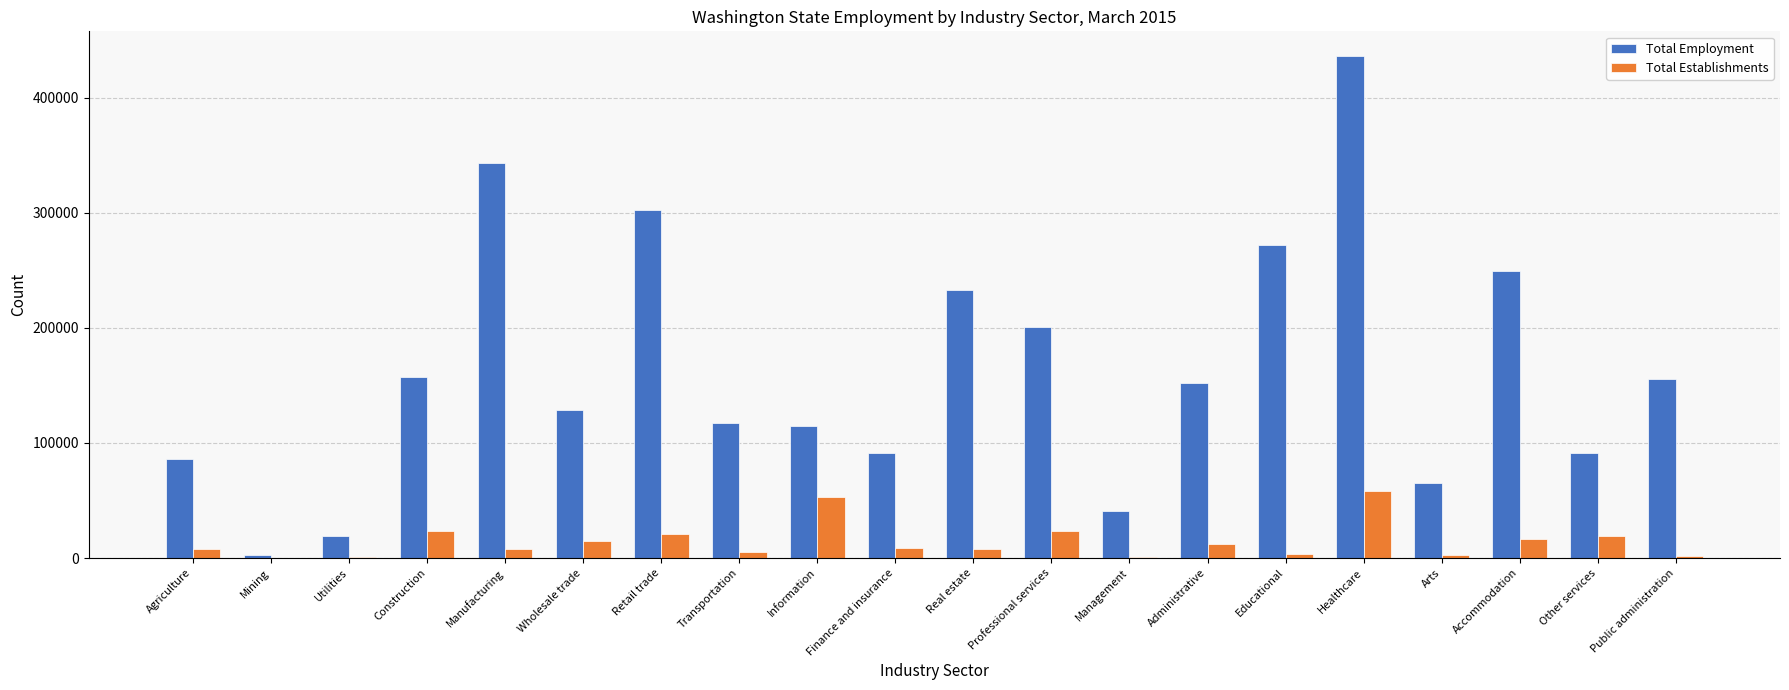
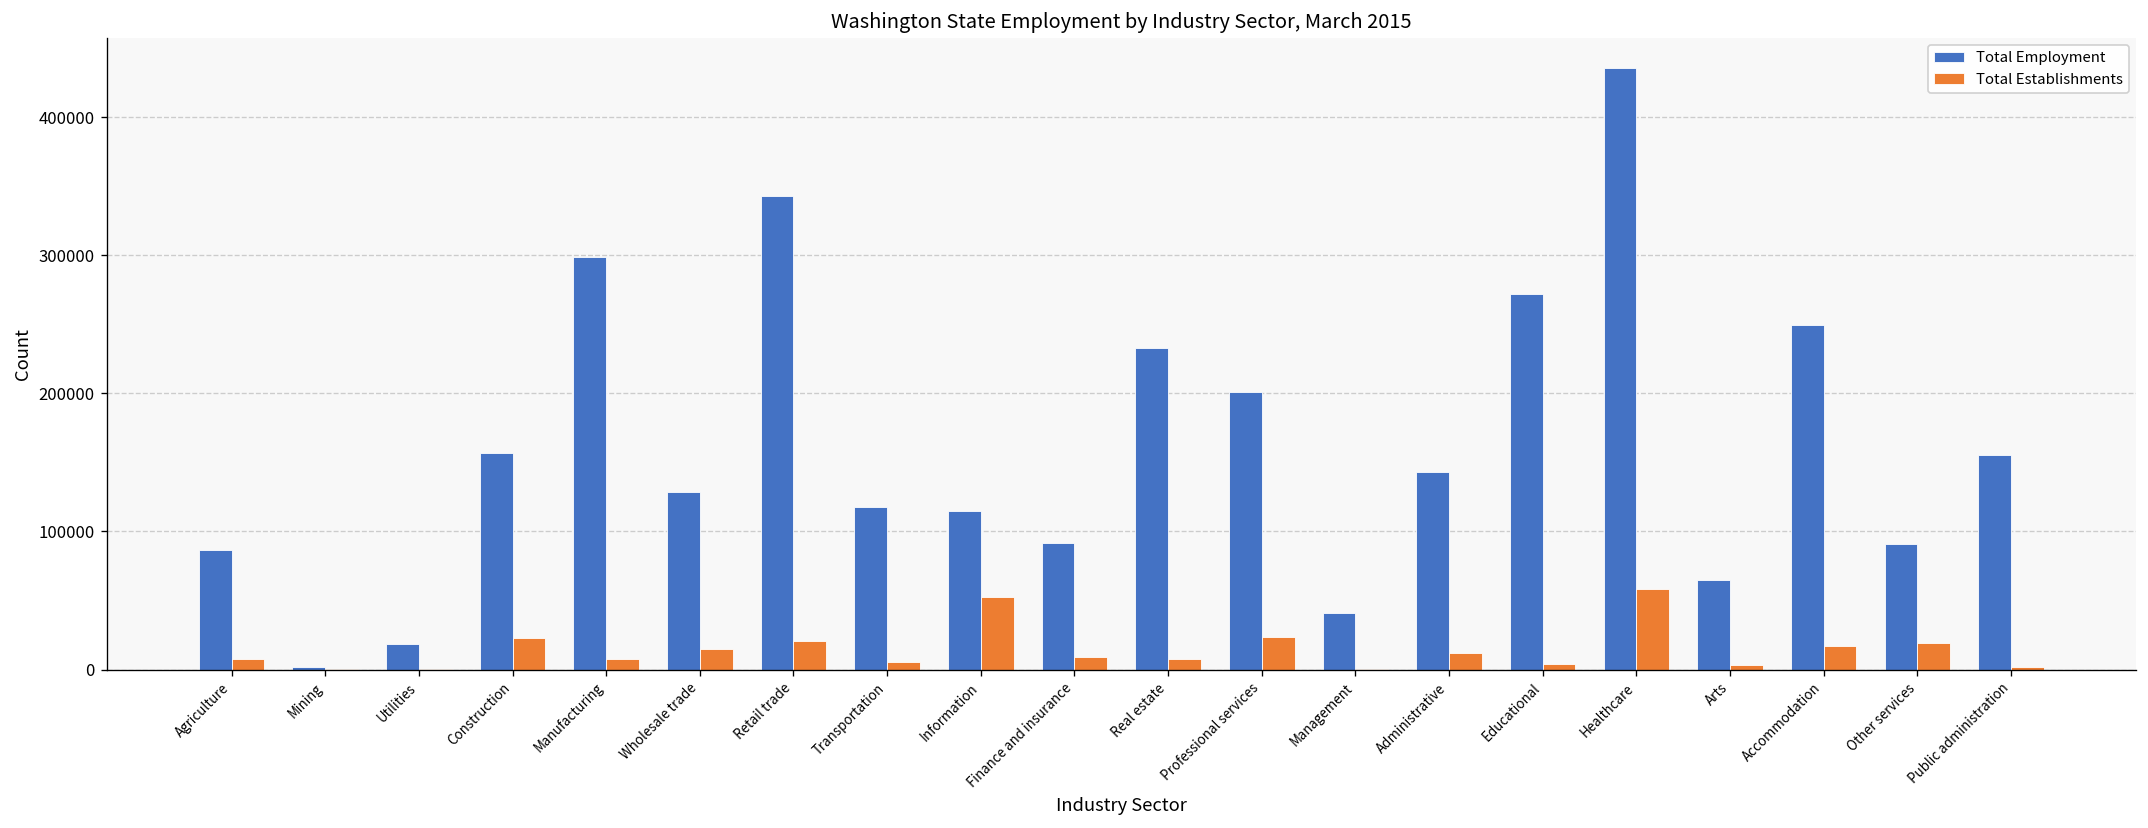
Total Employment, Manufacturing: 343000 -> 298000
Total Employment, Retail trade: 302000 -> 343000
Total Employment, Administrative: 152000 -> 143000
